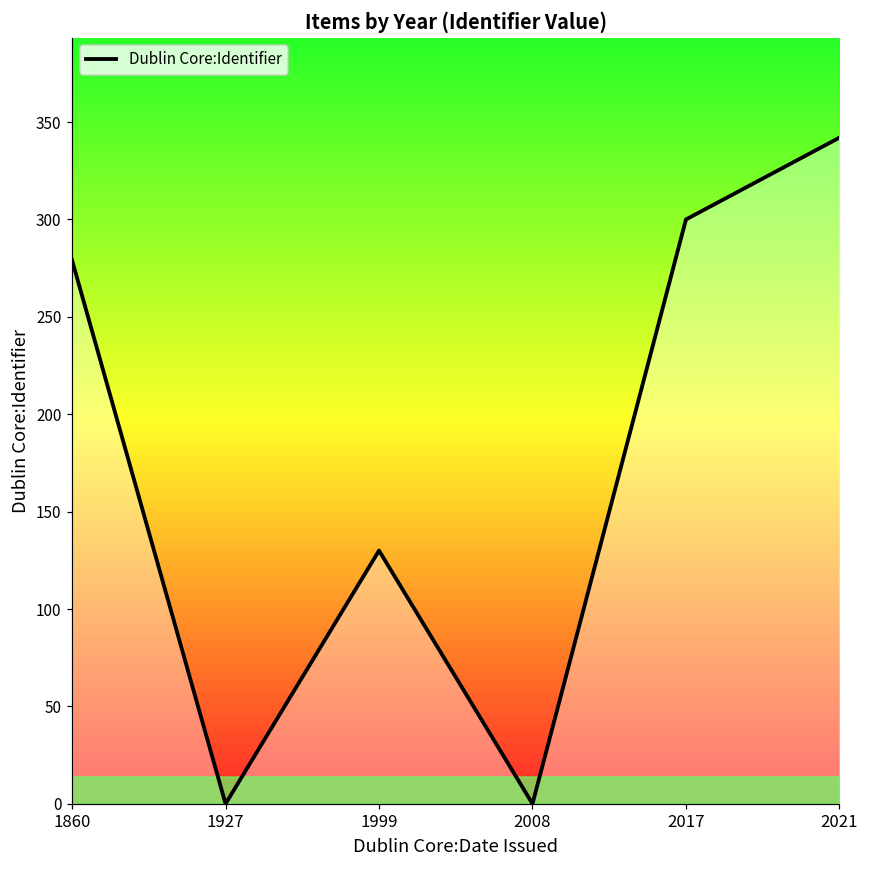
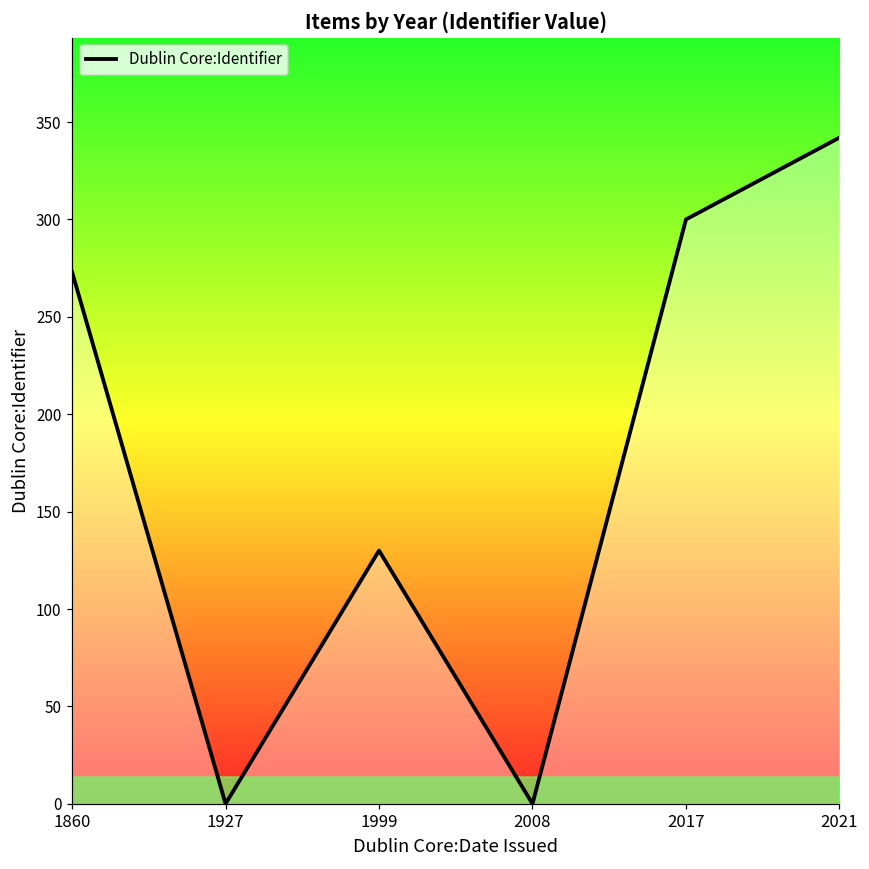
1860: 279 -> 273
